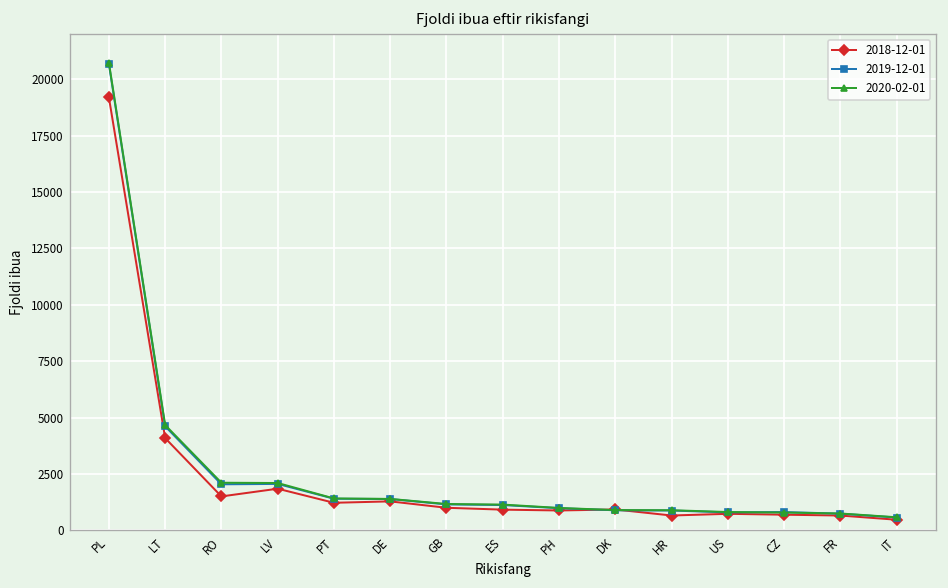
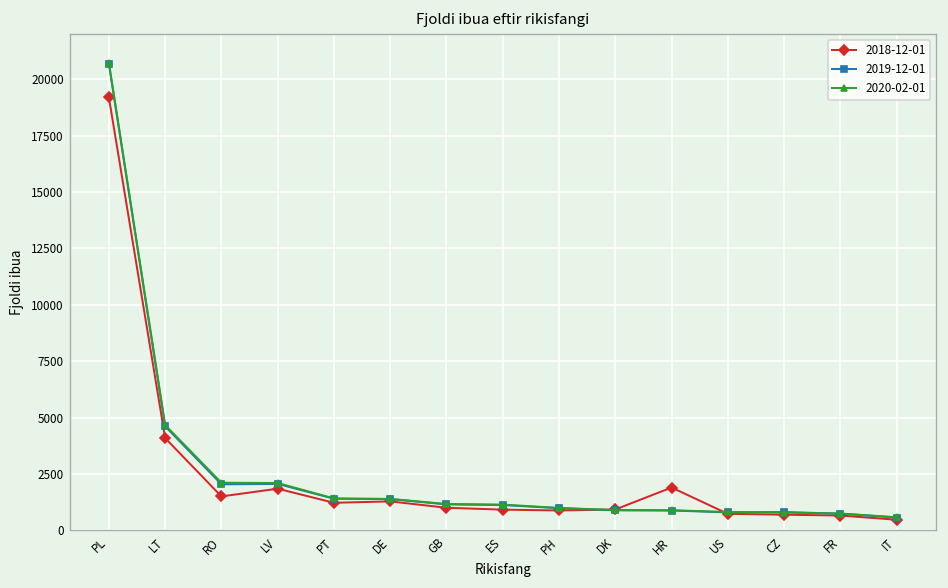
2018-12-01, HR: 700 -> 1900
